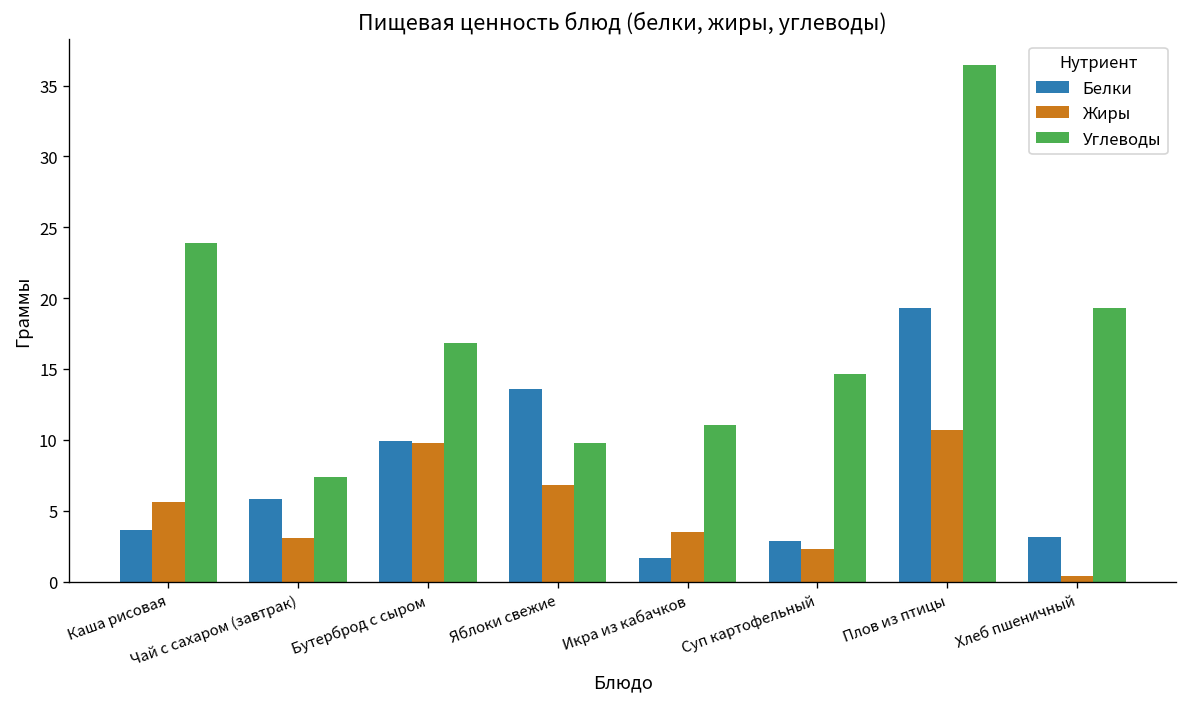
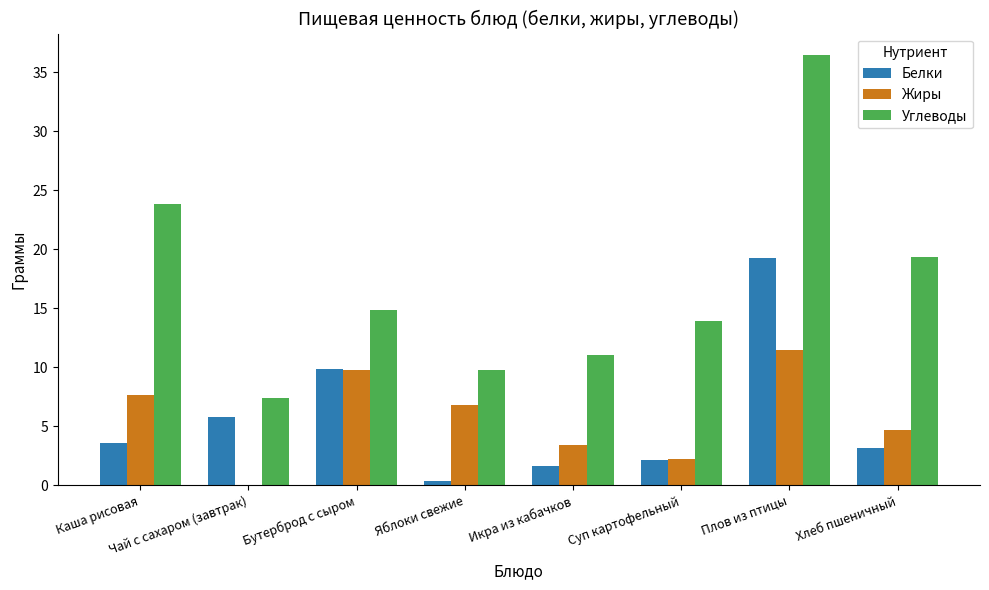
Жиры, Каша рисовая: 5.6 -> 7.7
Жиры, Чай с сахаром (завтрак): 3.1 -> 0.0
Углеводы, Бутерброд с сыром: 16.8 -> 14.8
Белки, Яблоки свежие: 13.6 -> 0.4
Белки, Суп картофельный: 2.9 -> 2.2
Углеводы, Суп картофельный: 14.7 -> 14.0
Жиры, Плов из птицы: 10.7 -> 11.5
Жиры, Хлеб пшеничный: 0.4 -> 4.7
